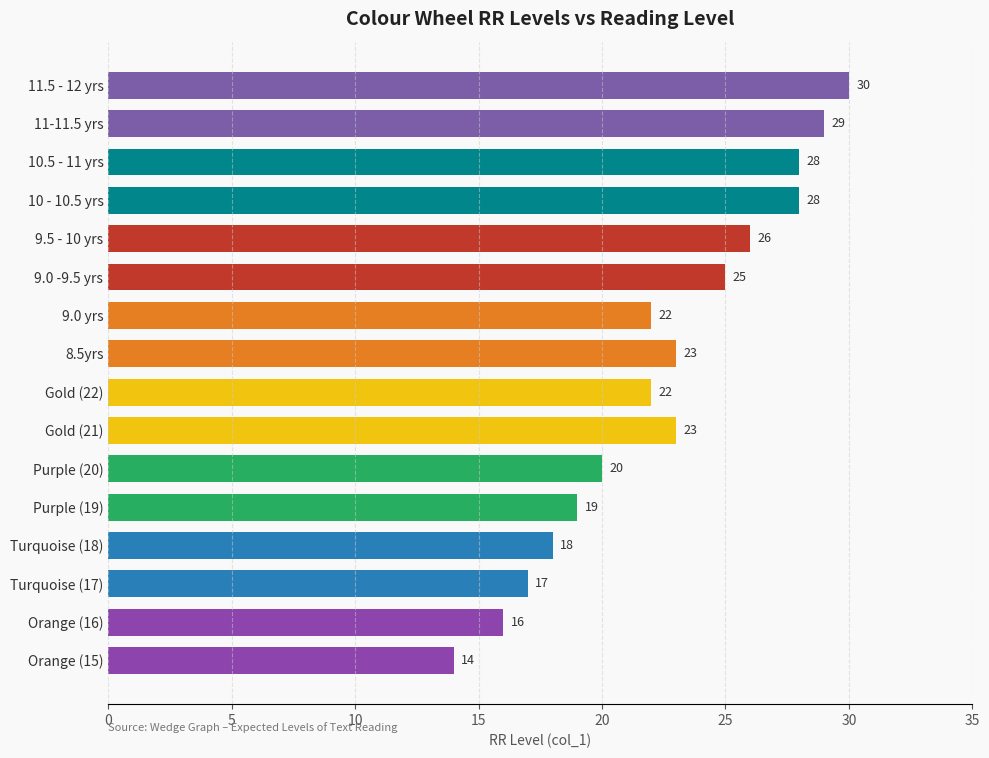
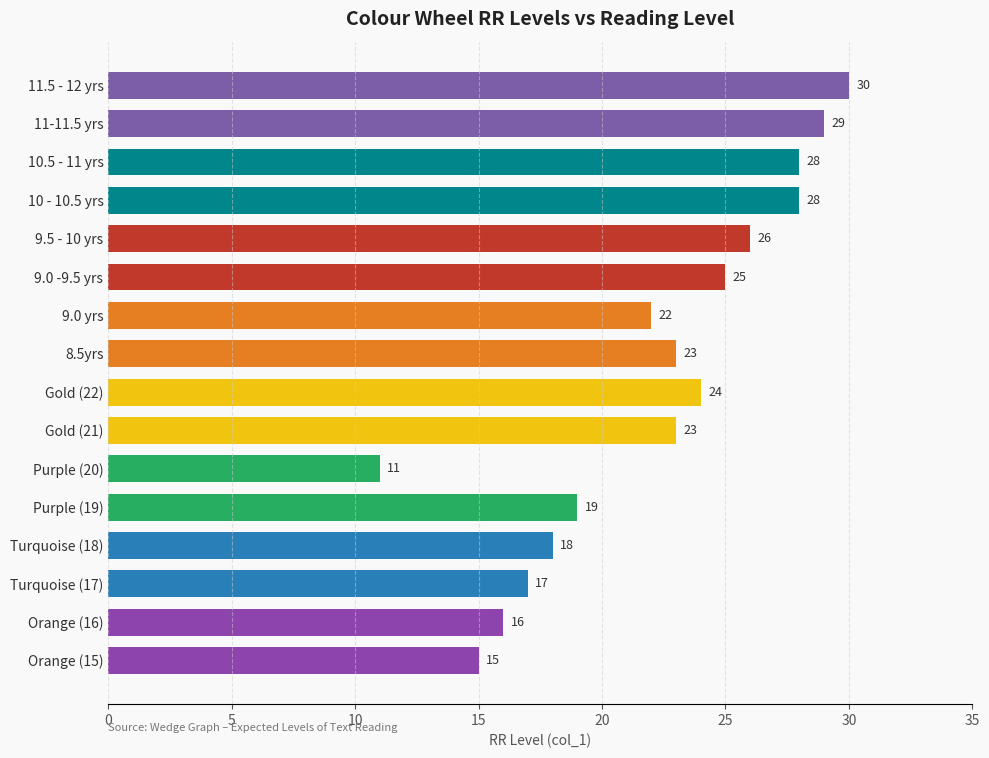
Gold (22): 22 -> 24
Purple (20): 20 -> 11
Orange (15): 14 -> 15
